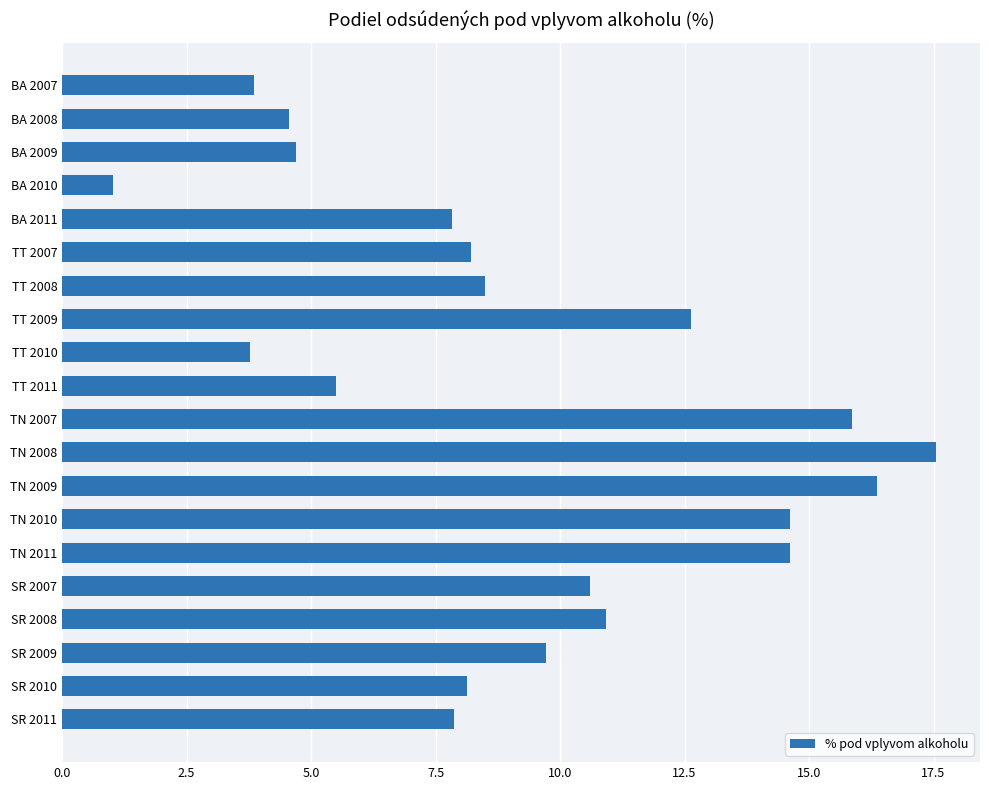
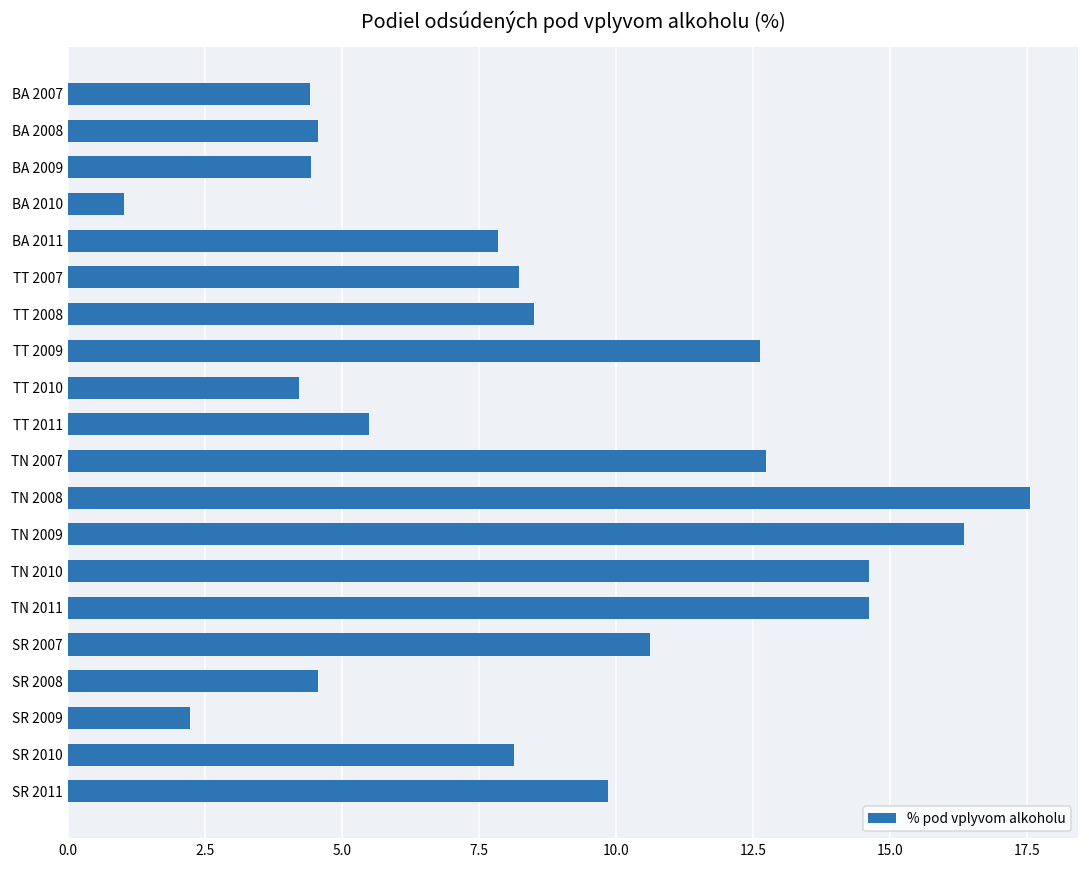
BA 2007: 3.9 -> 4.4
BA 2009: 4.7 -> 4.4
TT 2010: 3.8 -> 4.2
TN 2007: 15.9 -> 12.7
SR 2008: 10.9 -> 4.6
SR 2009: 9.7 -> 2.2
SR 2011: 7.9 -> 9.9
